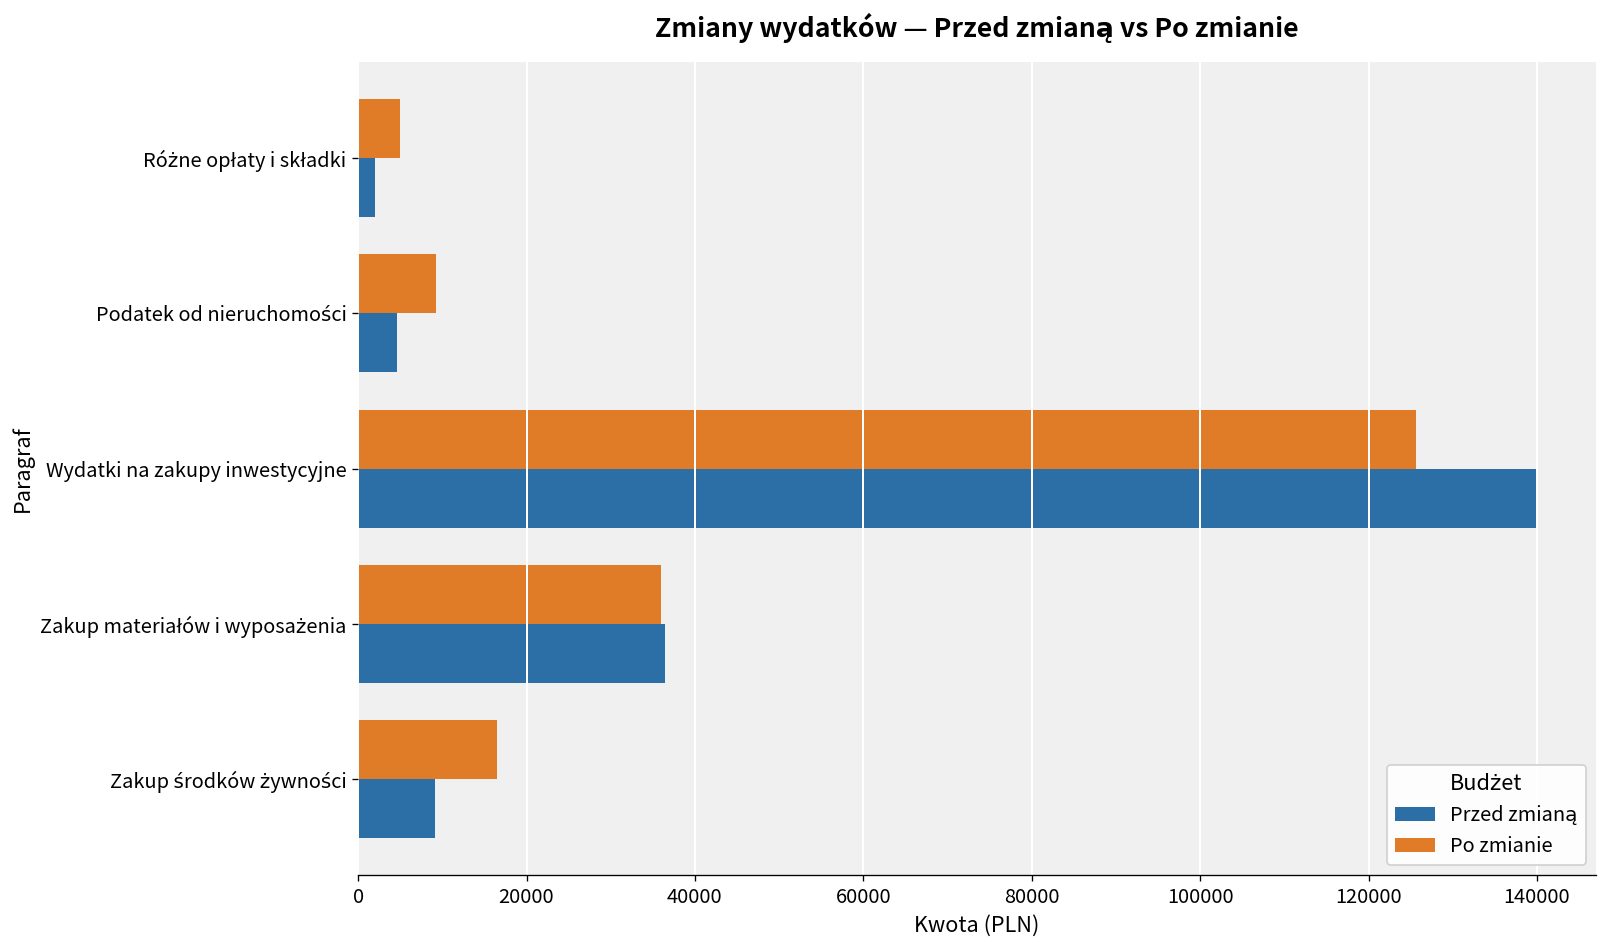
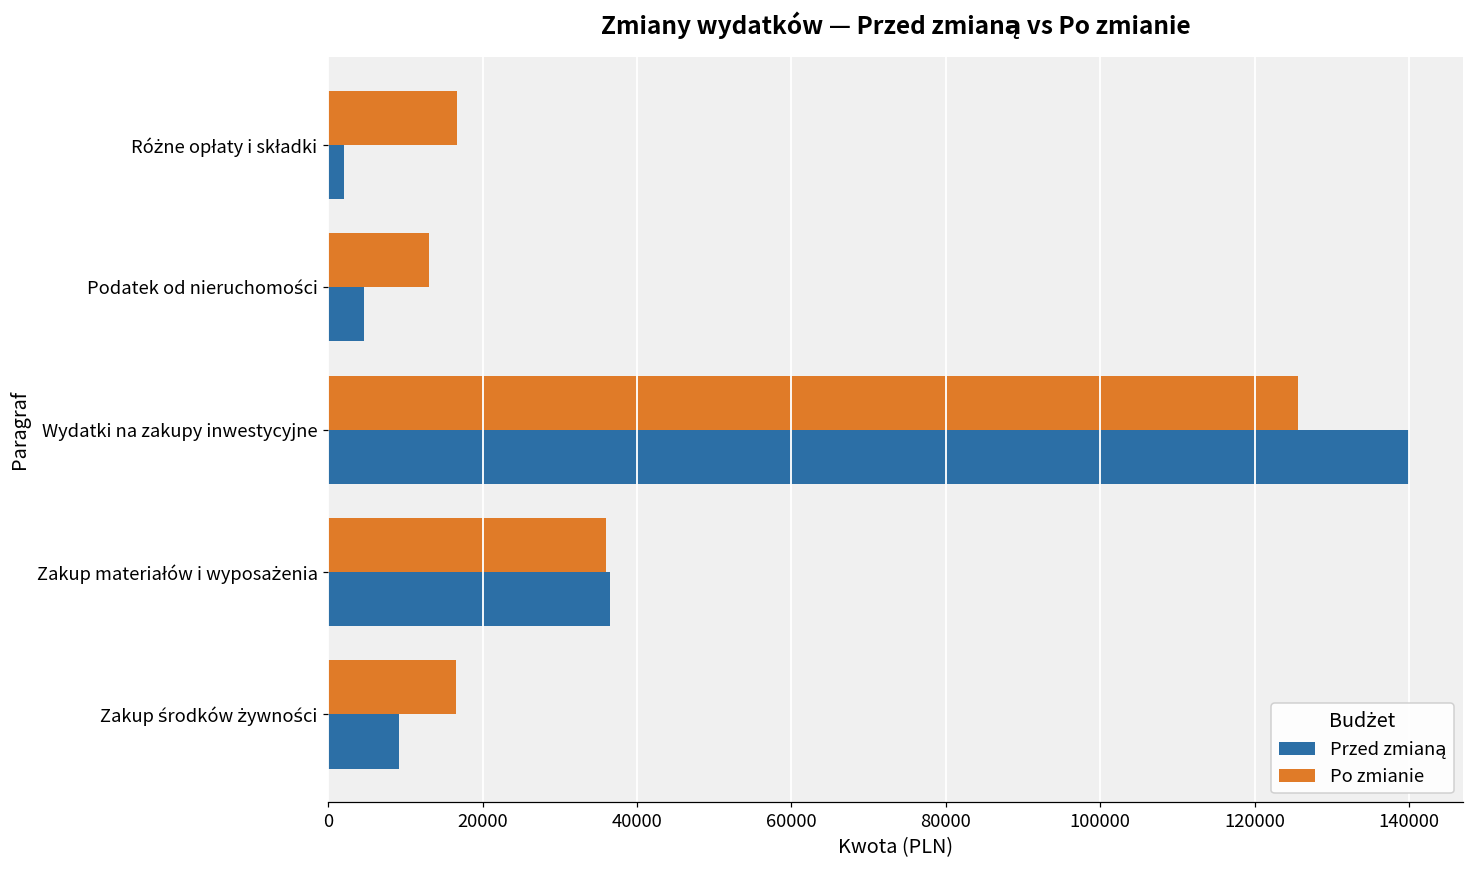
Po zmianie, Różne opłaty i składki: 5000 -> 17000
Po zmianie, Podatek od nieruchomości: 9000 -> 13000
